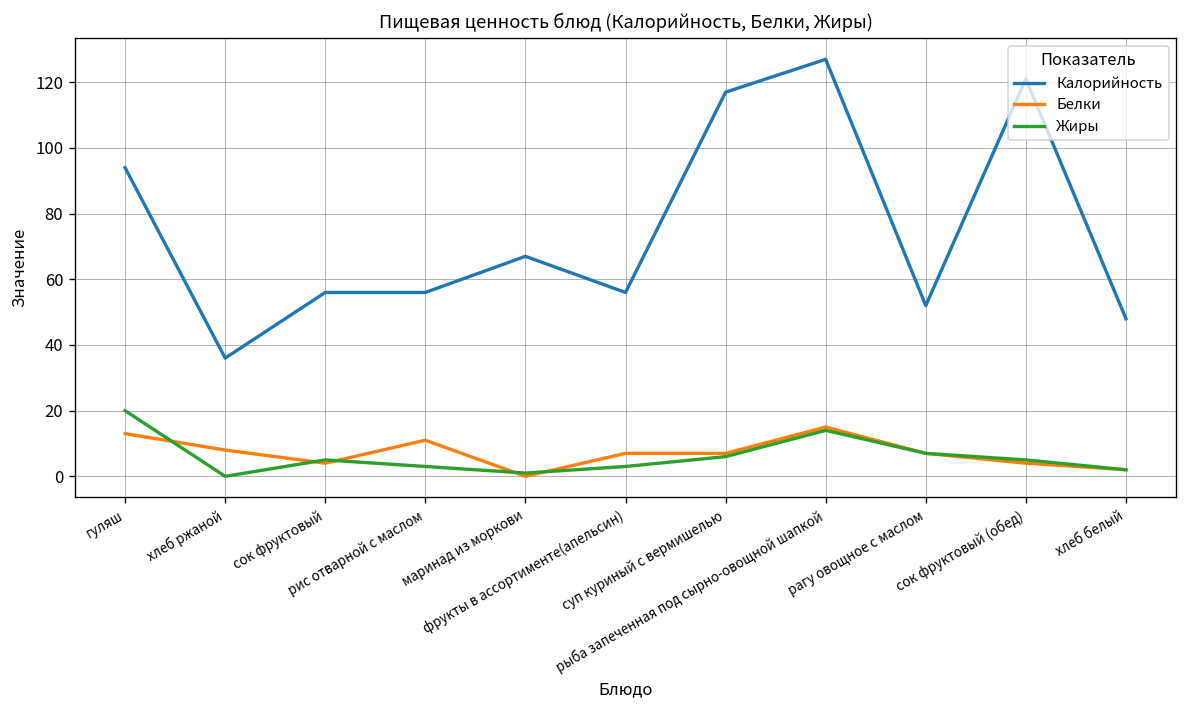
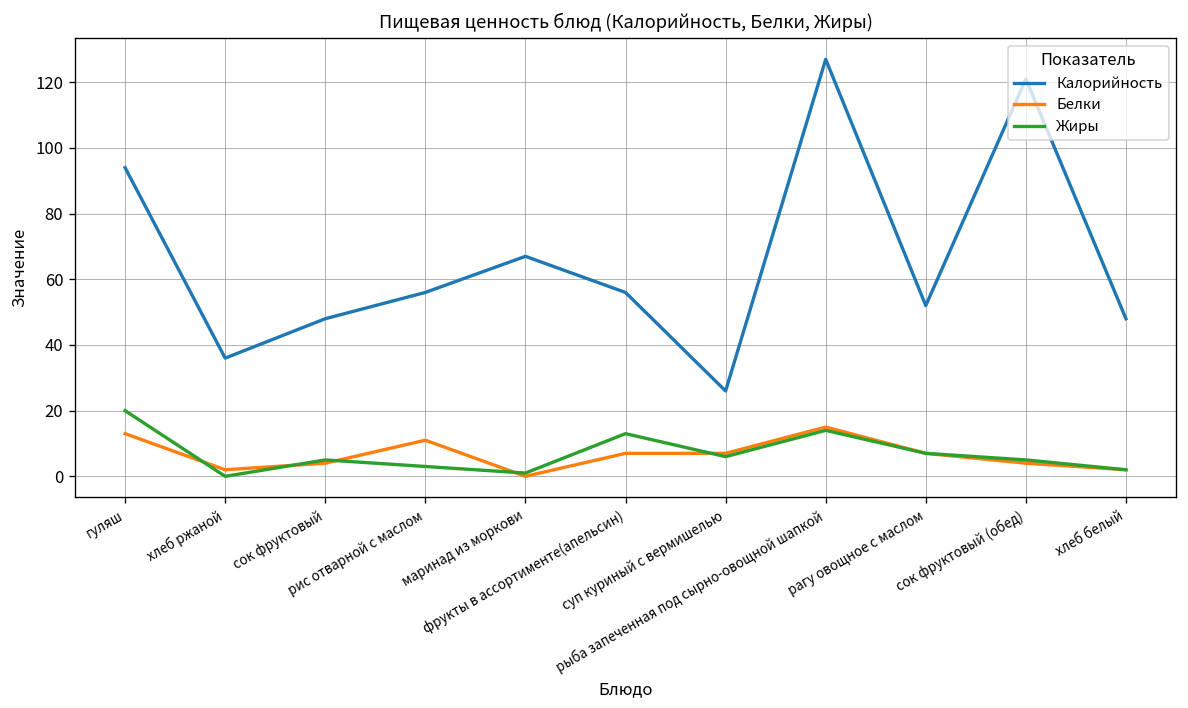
Белки, хлеб ржаной: 8 -> 2
Калорийность, сок фруктовый: 56 -> 48
Жиры, фрукты в ассортименте(апельсин): 3 -> 13
Калорийность, суп куриный с вермишелью: 117 -> 26
